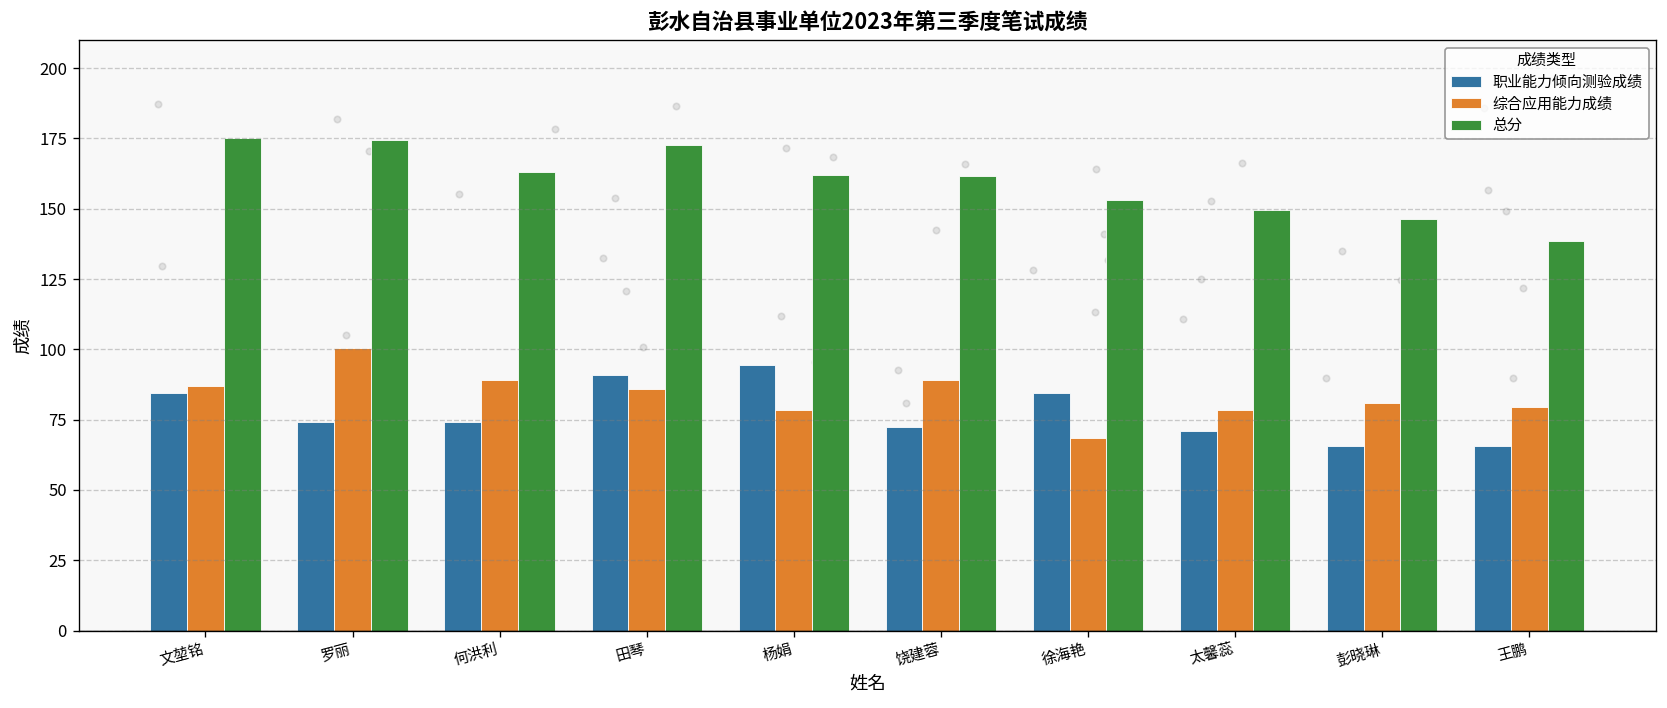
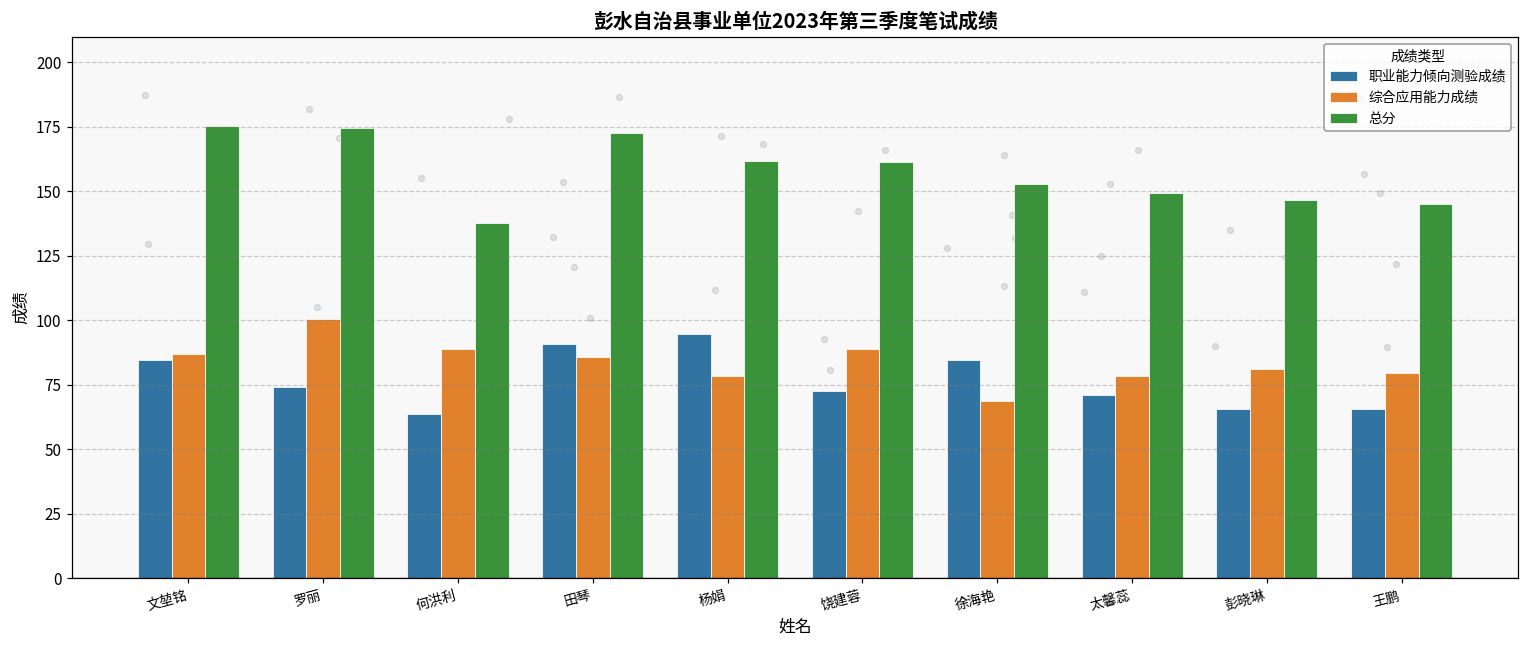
职业能力倾向测验成绩, 何洪利: 74 -> 64
总分, 何洪利: 163 -> 138
总分, 王鹏: 139 -> 145
